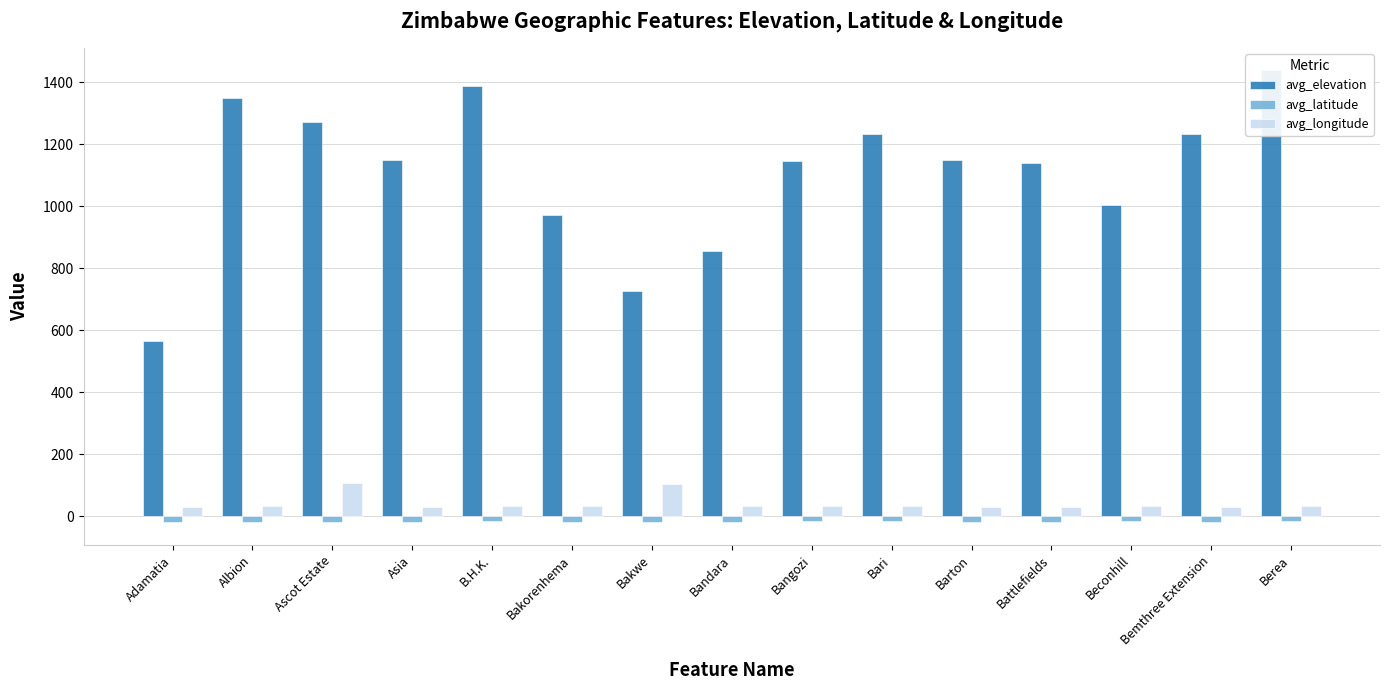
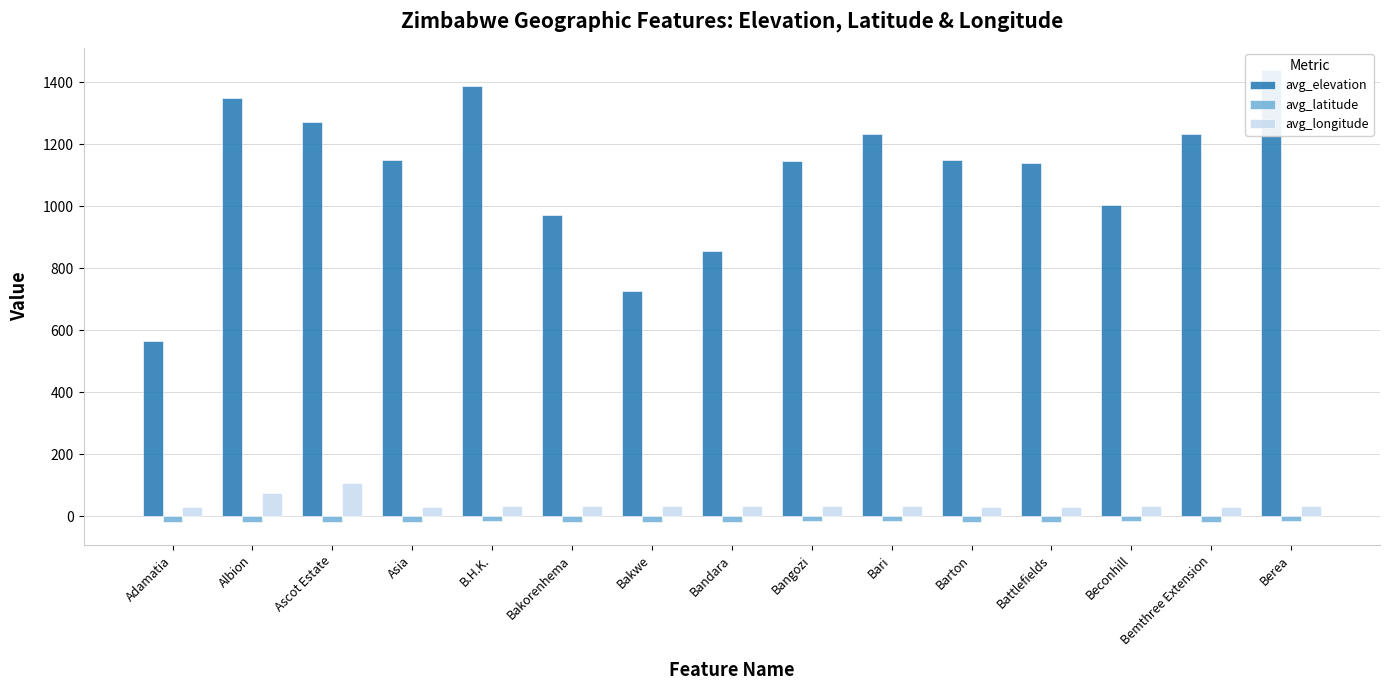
avg_longitude, Albion: 30 -> 70
avg_longitude, Bakwe: 100 -> 30
